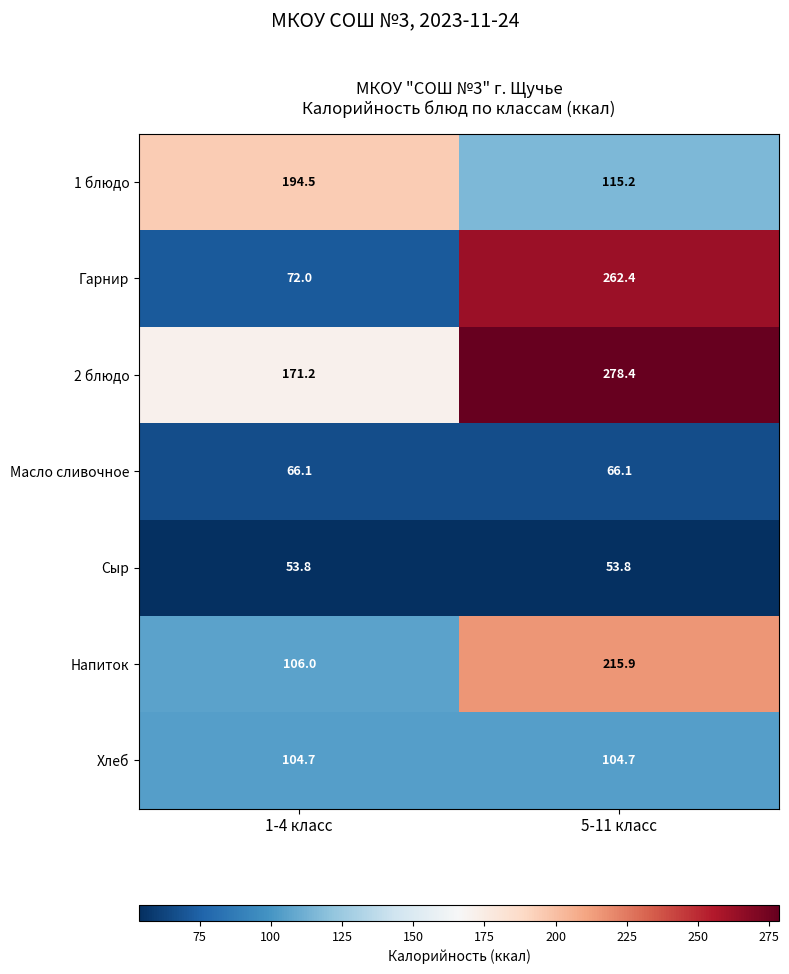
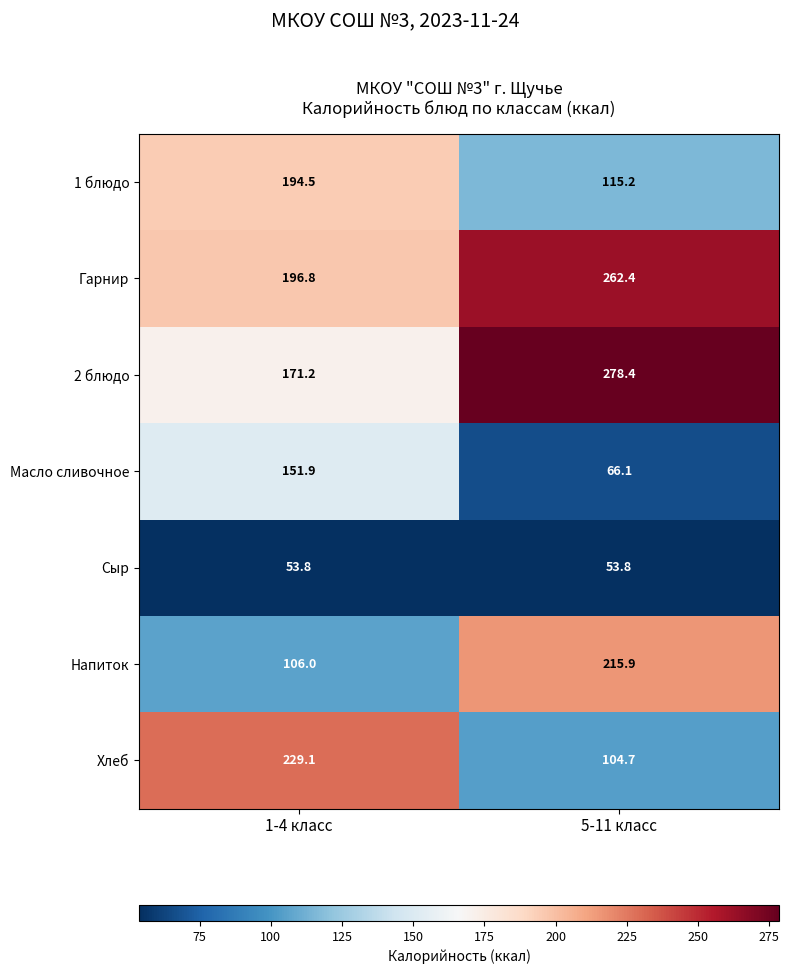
Гарнир, 1-4 класс: 72.0 -> 196.8
Масло сливочное, 1-4 класс: 66.1 -> 151.9
Хлеб, 1-4 класс: 104.7 -> 229.1
